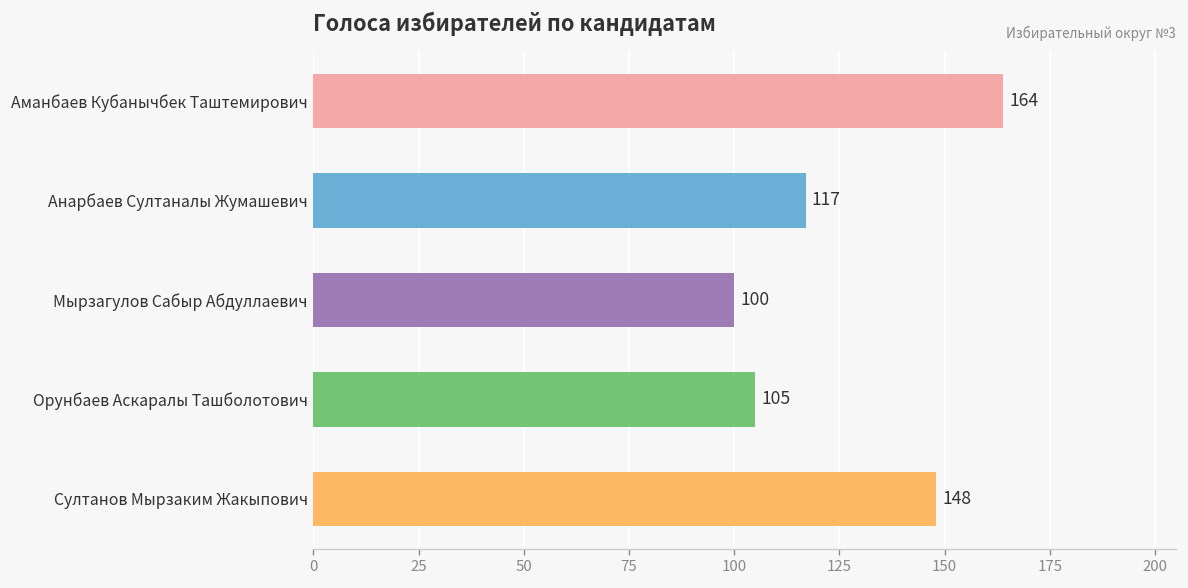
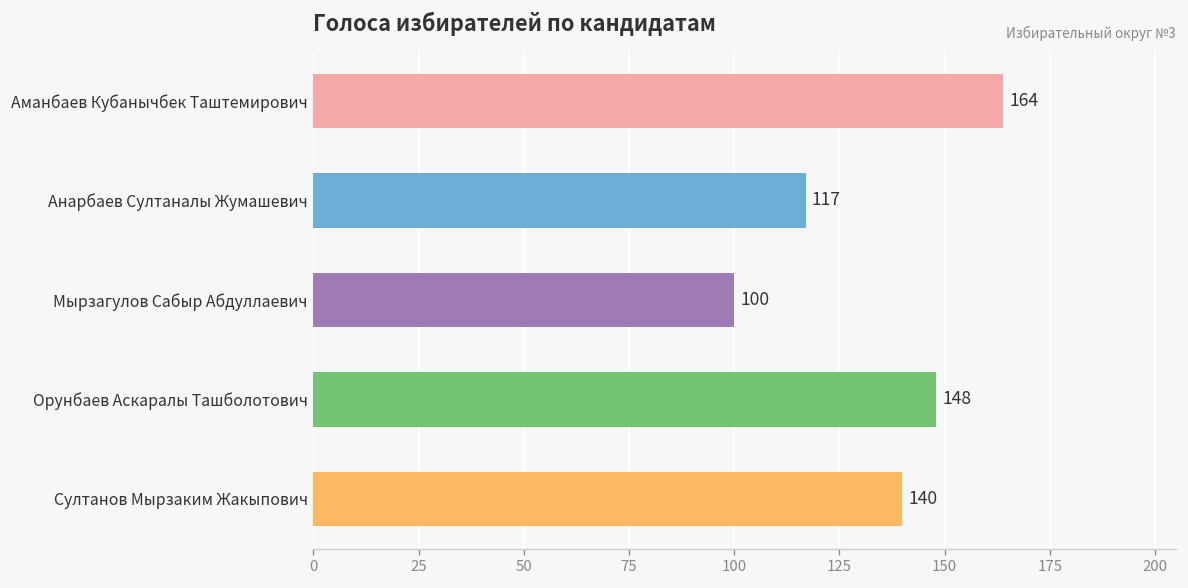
Орунбаев Аскаралы Ташболотович: 105 -> 148
Султанов Мырзаким Жакыпович: 148 -> 140
